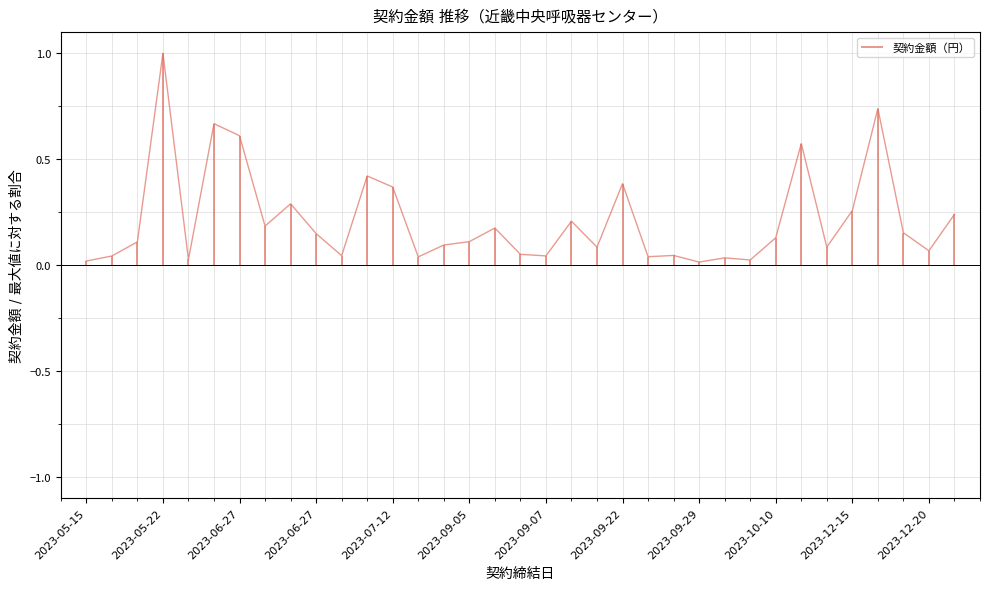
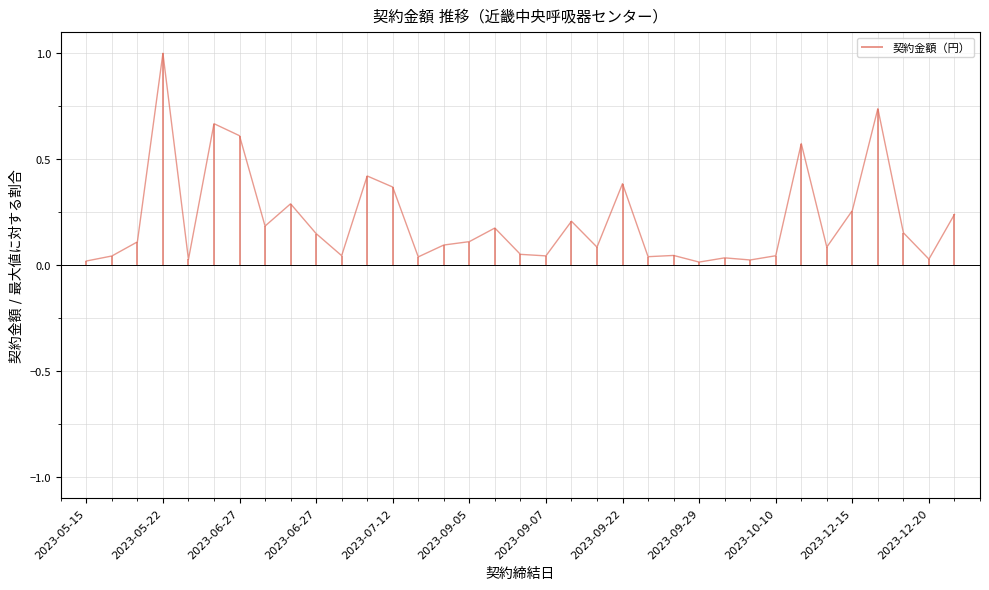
2023-10-10: 0.13 -> 0.04
2023-12-20: 0.07 -> 0.03
